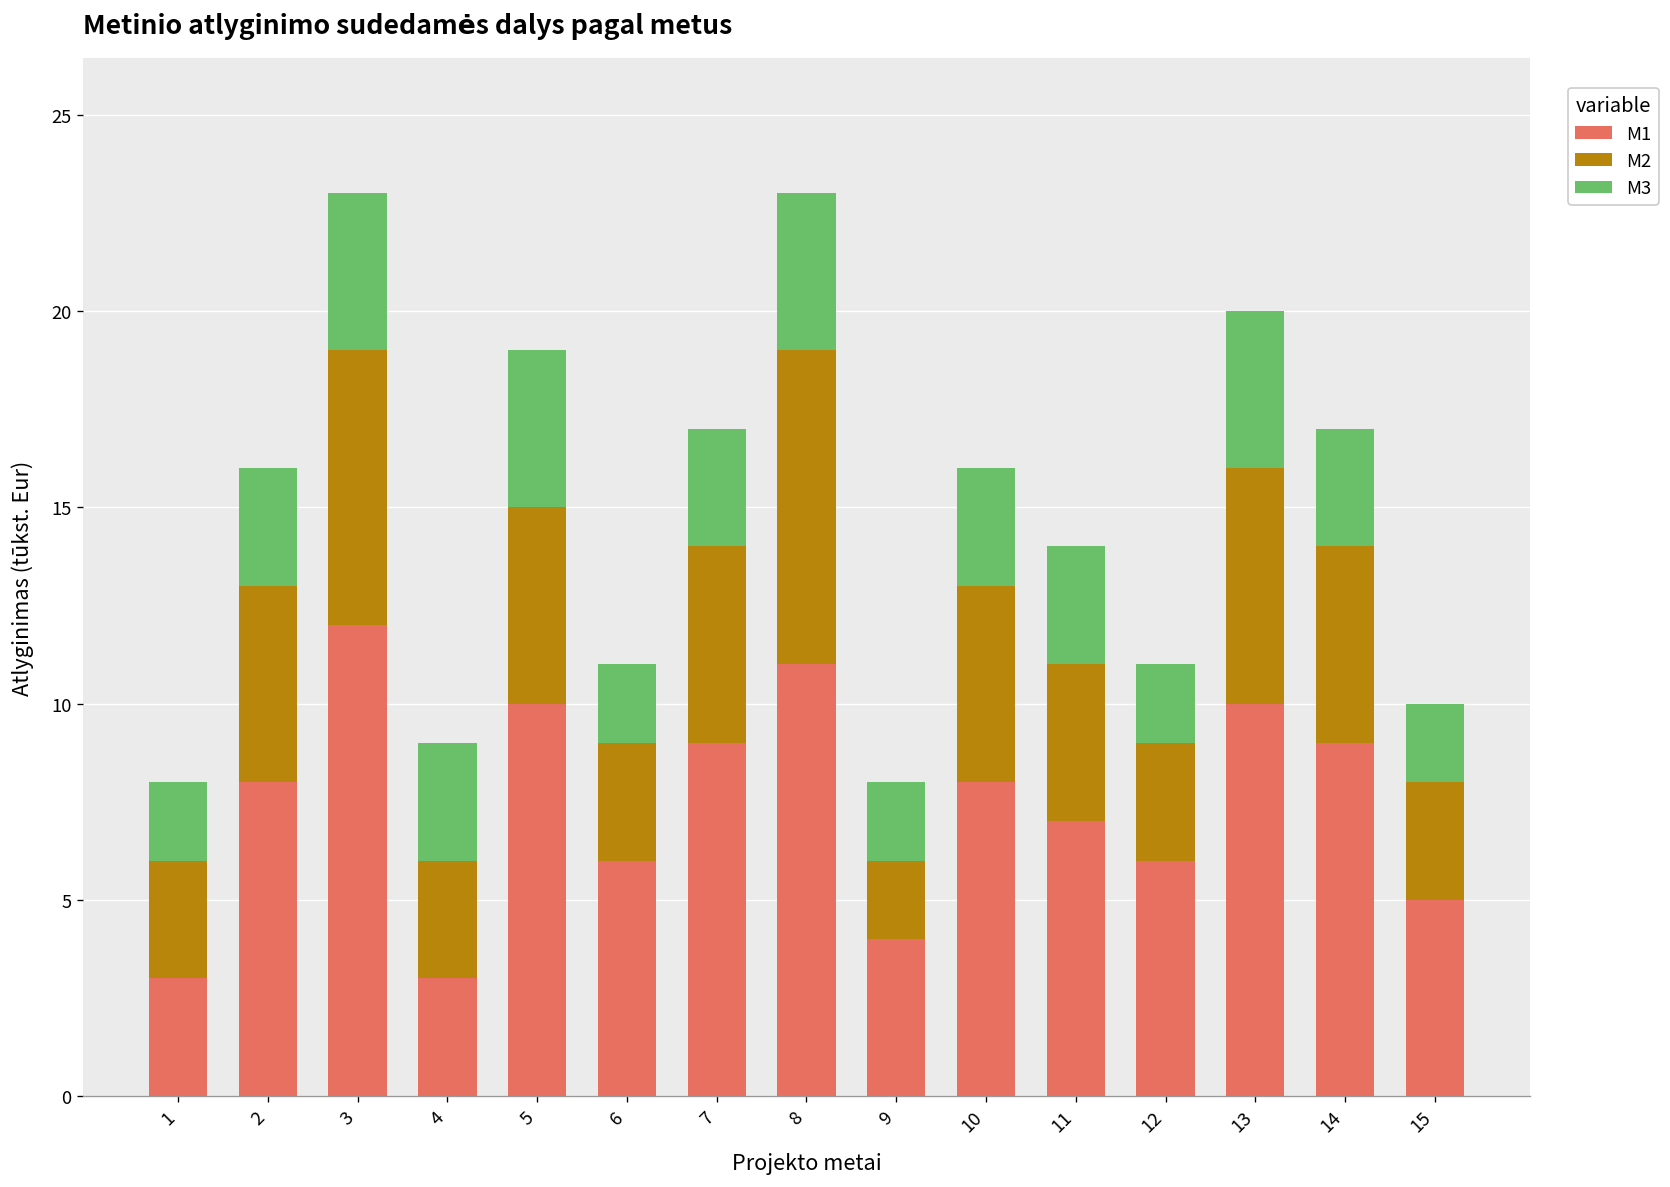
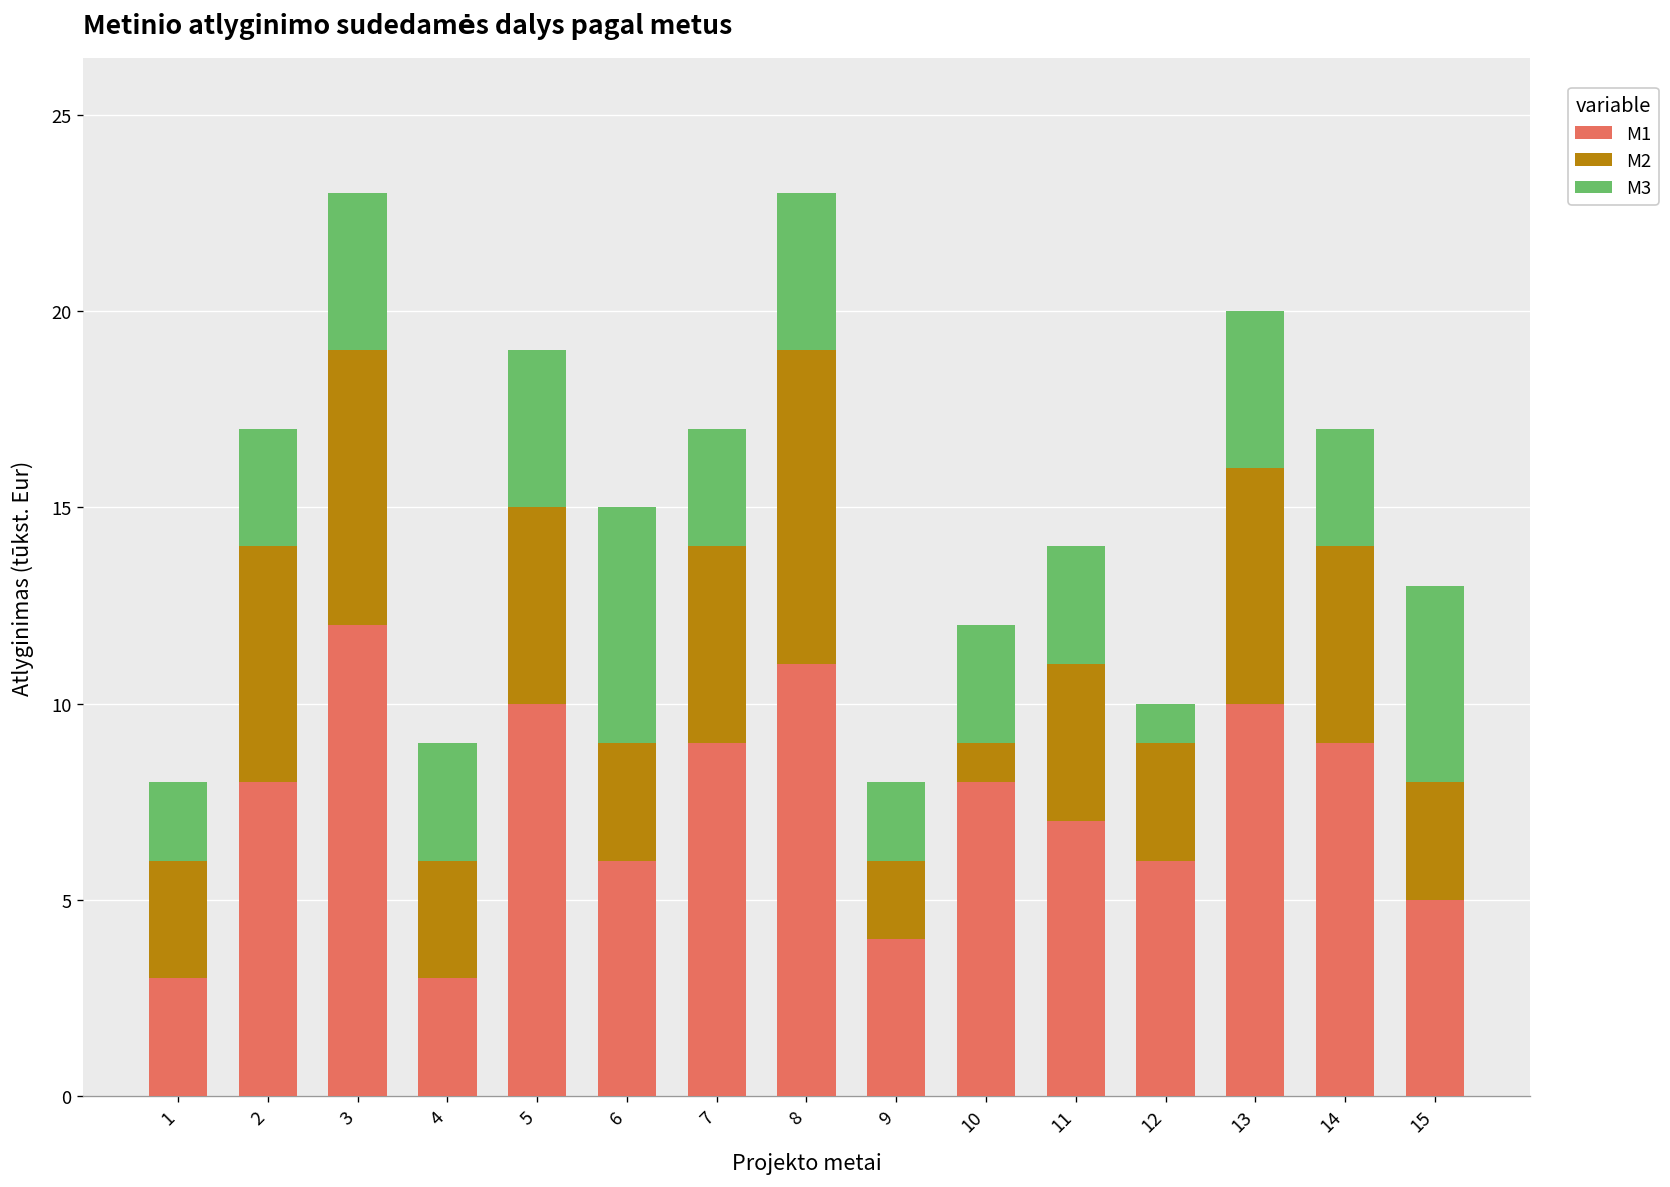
M2, 2: 5 -> 6
M3, 6: 2 -> 6
M2, 10: 5 -> 1
M3, 12: 2 -> 1
M3, 15: 2 -> 5
